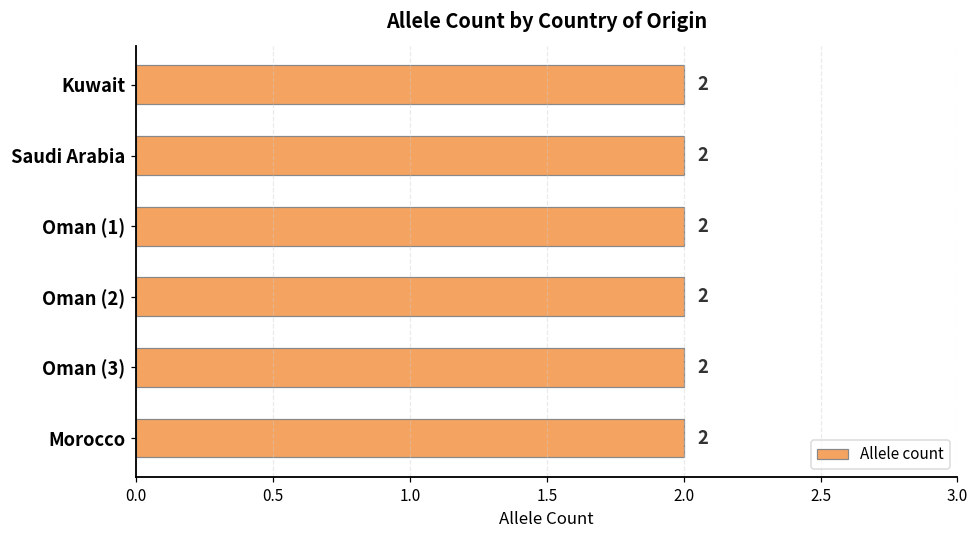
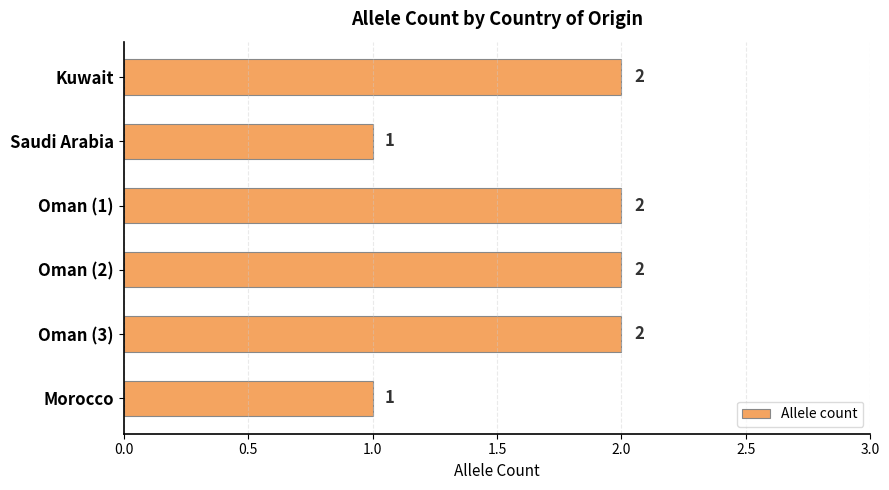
Saudi Arabia: 2 -> 1
Morocco: 2 -> 1
